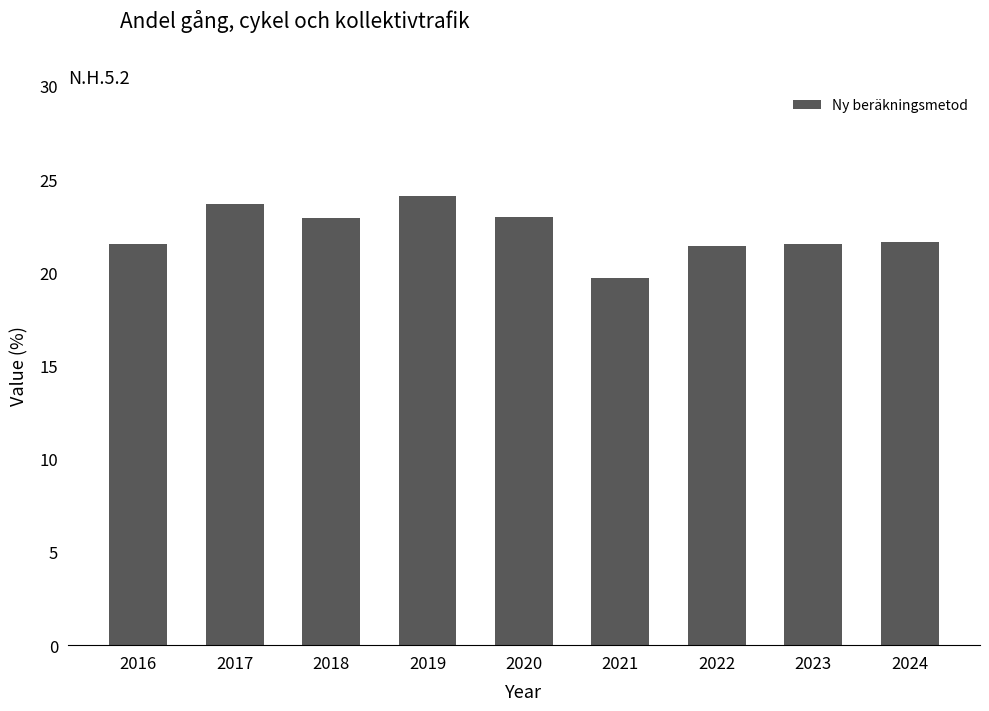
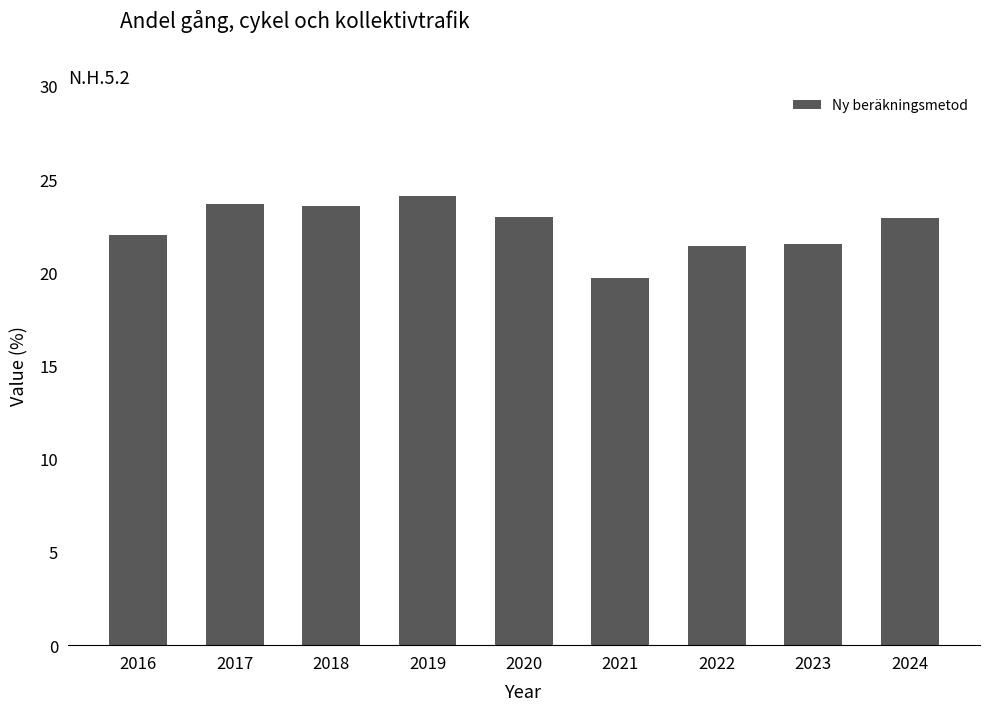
2016: 21.5 -> 22.0
2018: 22.9 -> 23.6
2024: 21.6 -> 22.9
